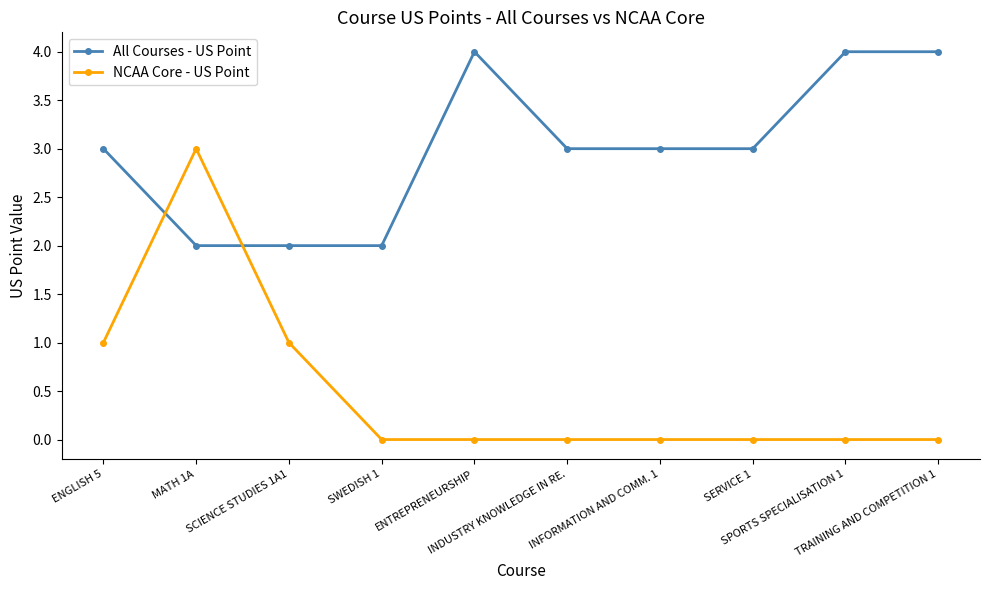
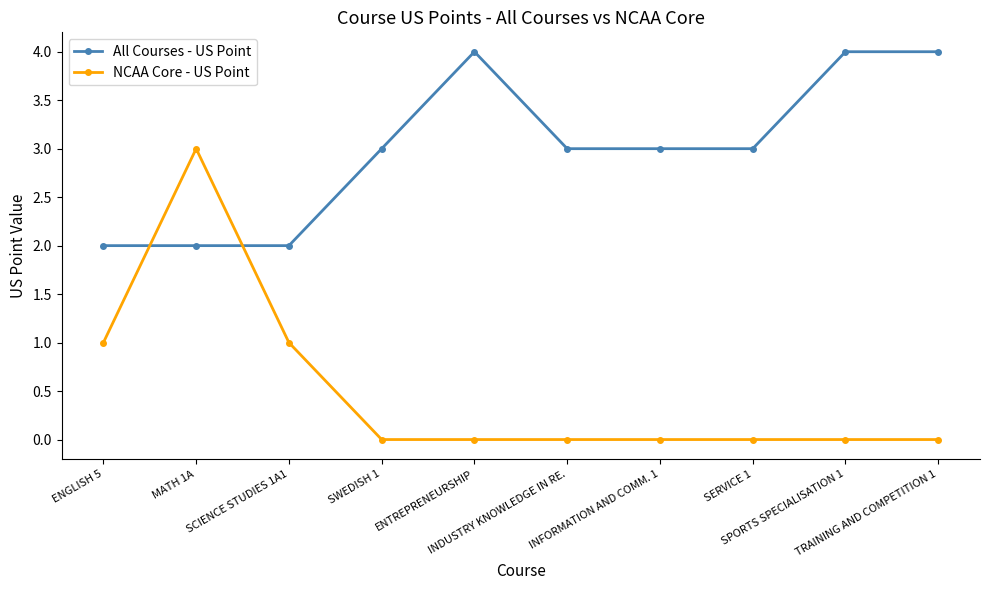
All Courses - US Point, ENGLISH 5: 3 -> 2
All Courses - US Point, SWEDISH 1: 2 -> 3
